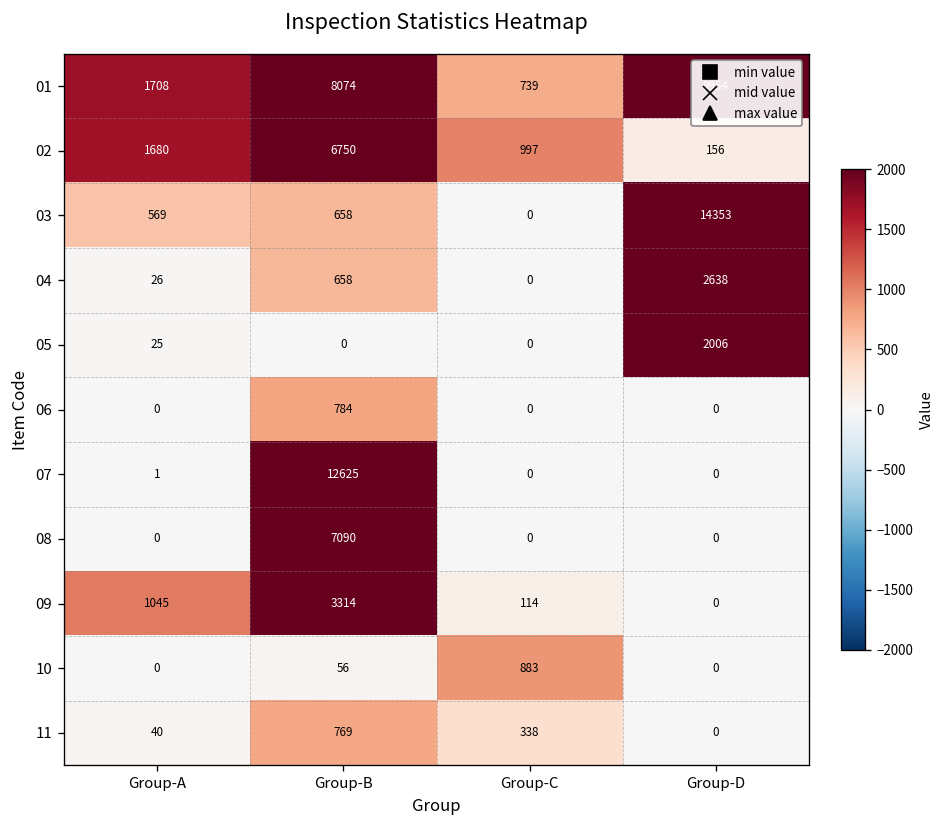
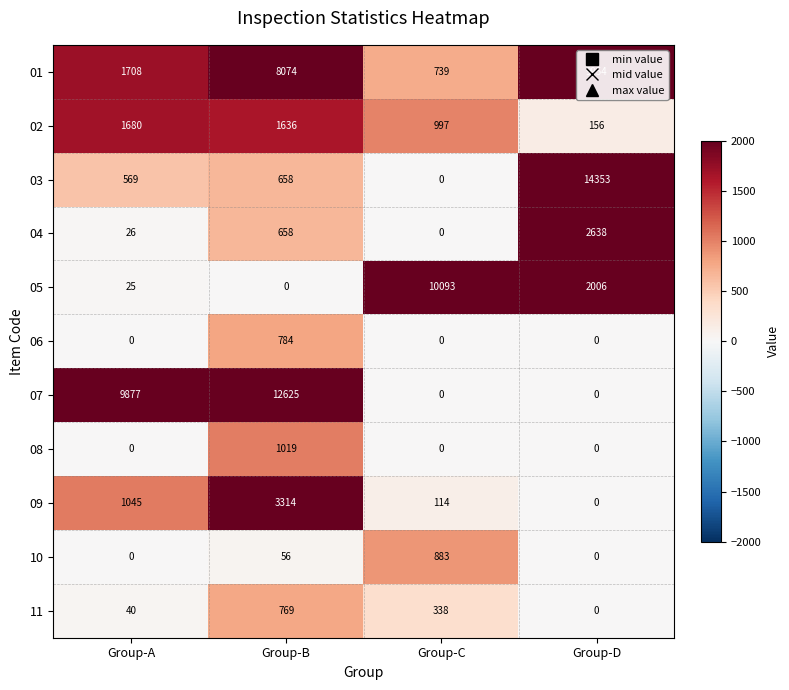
02, Group-B: 6750 -> 1636
05, Group-C: 0 -> 10093
07, Group-A: 1 -> 9877
08, Group-B: 7090 -> 1019
